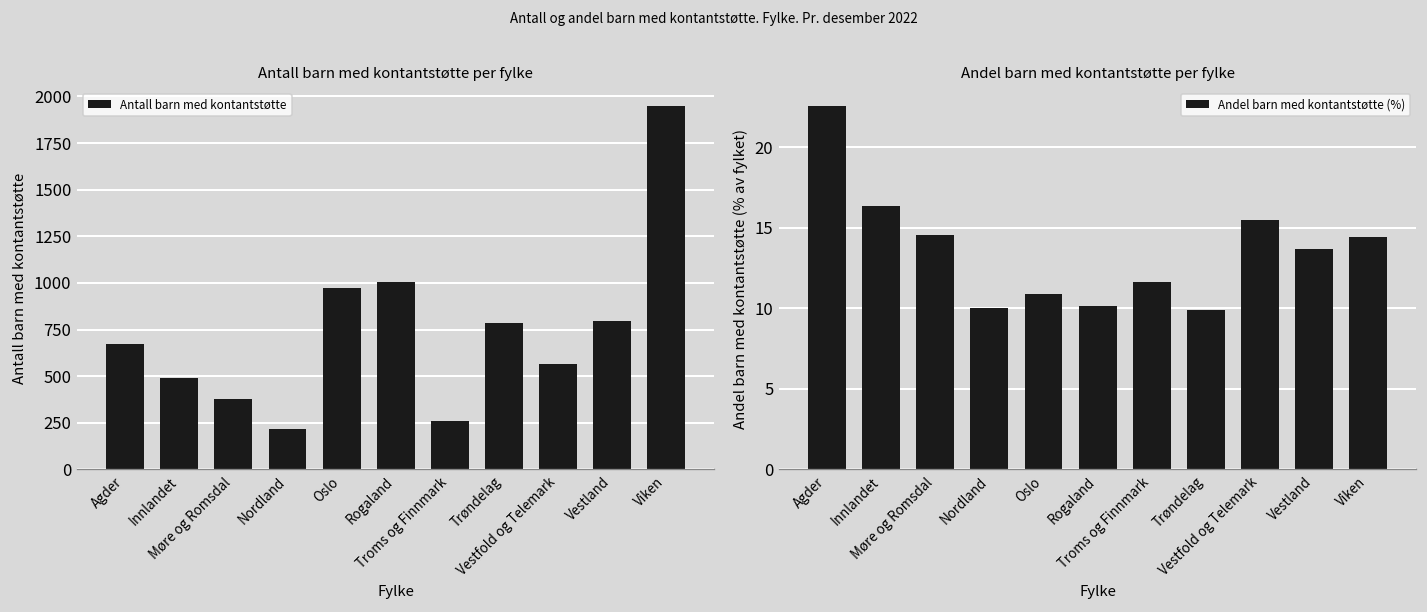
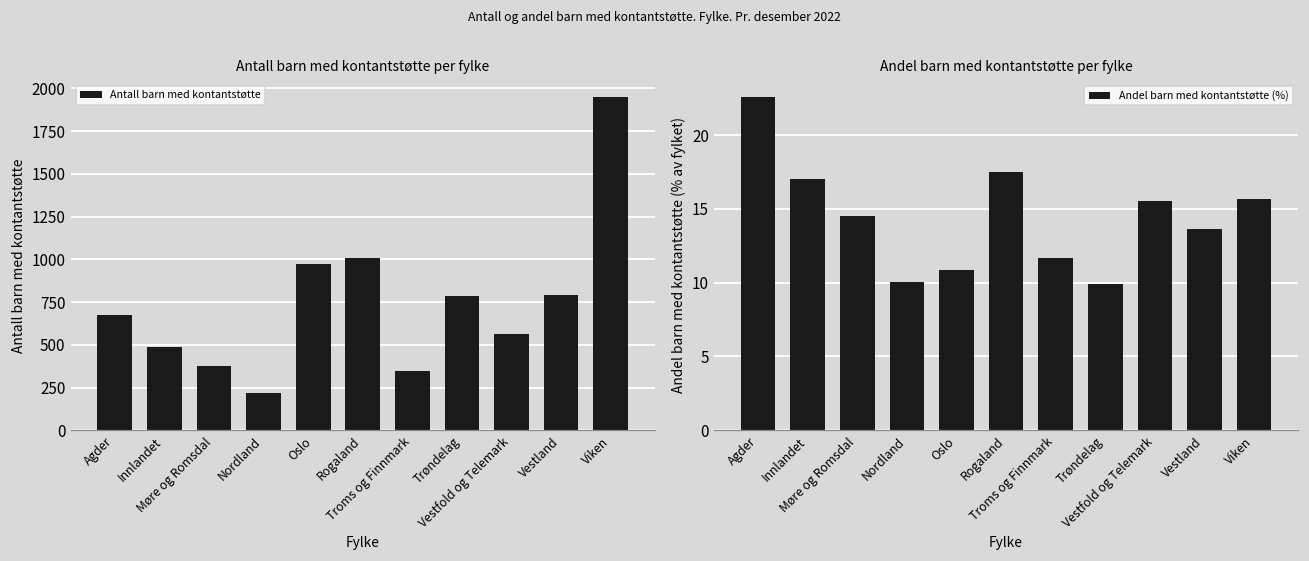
Antall barn med kontantstøtte per fylke, Troms og Finnmark: 260 -> 350
Andel barn med kontantstøtte per fylke, Innlandet: 16.4 -> 17.0
Andel barn med kontantstøtte per fylke, Rogaland: 10.2 -> 17.5
Andel barn med kontantstøtte per fylke, Viken: 14.5 -> 15.7
